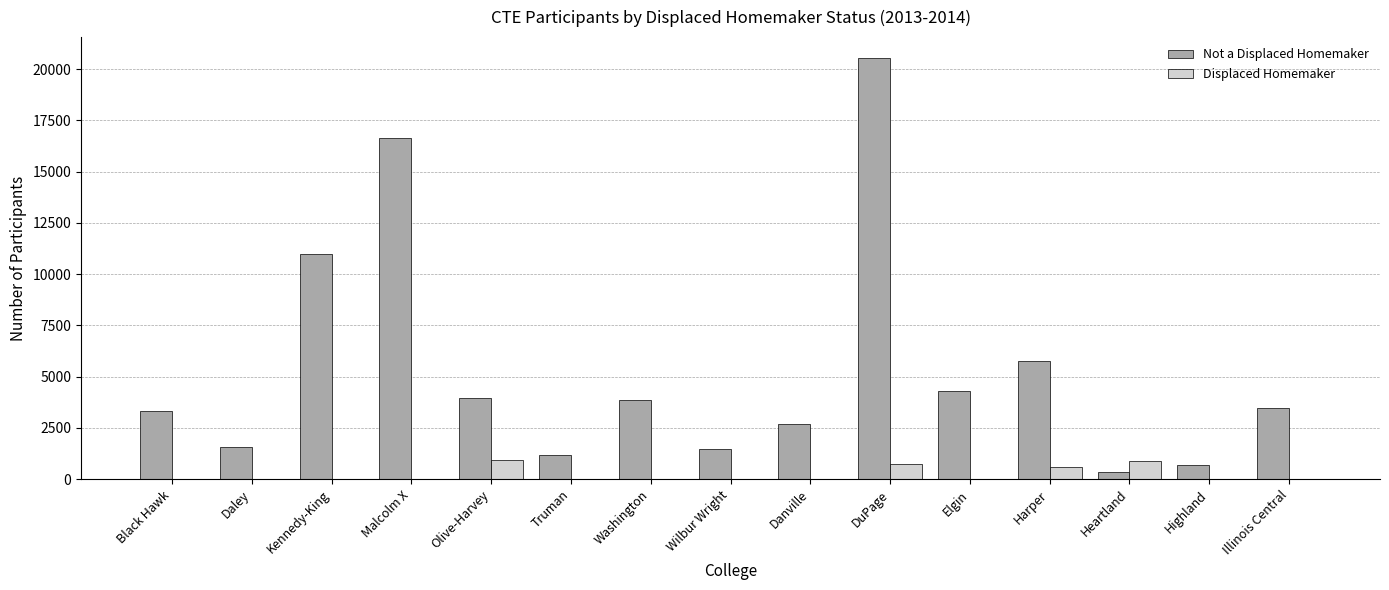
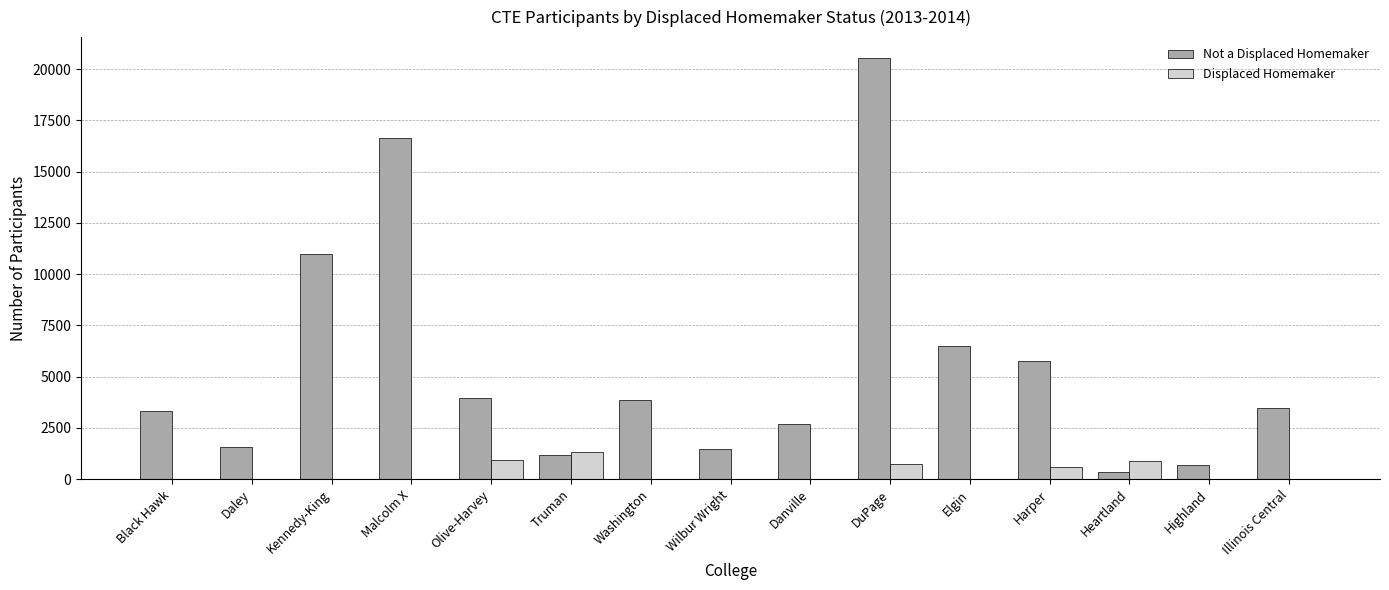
Displaced Homemaker, Truman: 0 -> 1300
Not a Displaced Homemaker, Elgin: 4300 -> 6500
